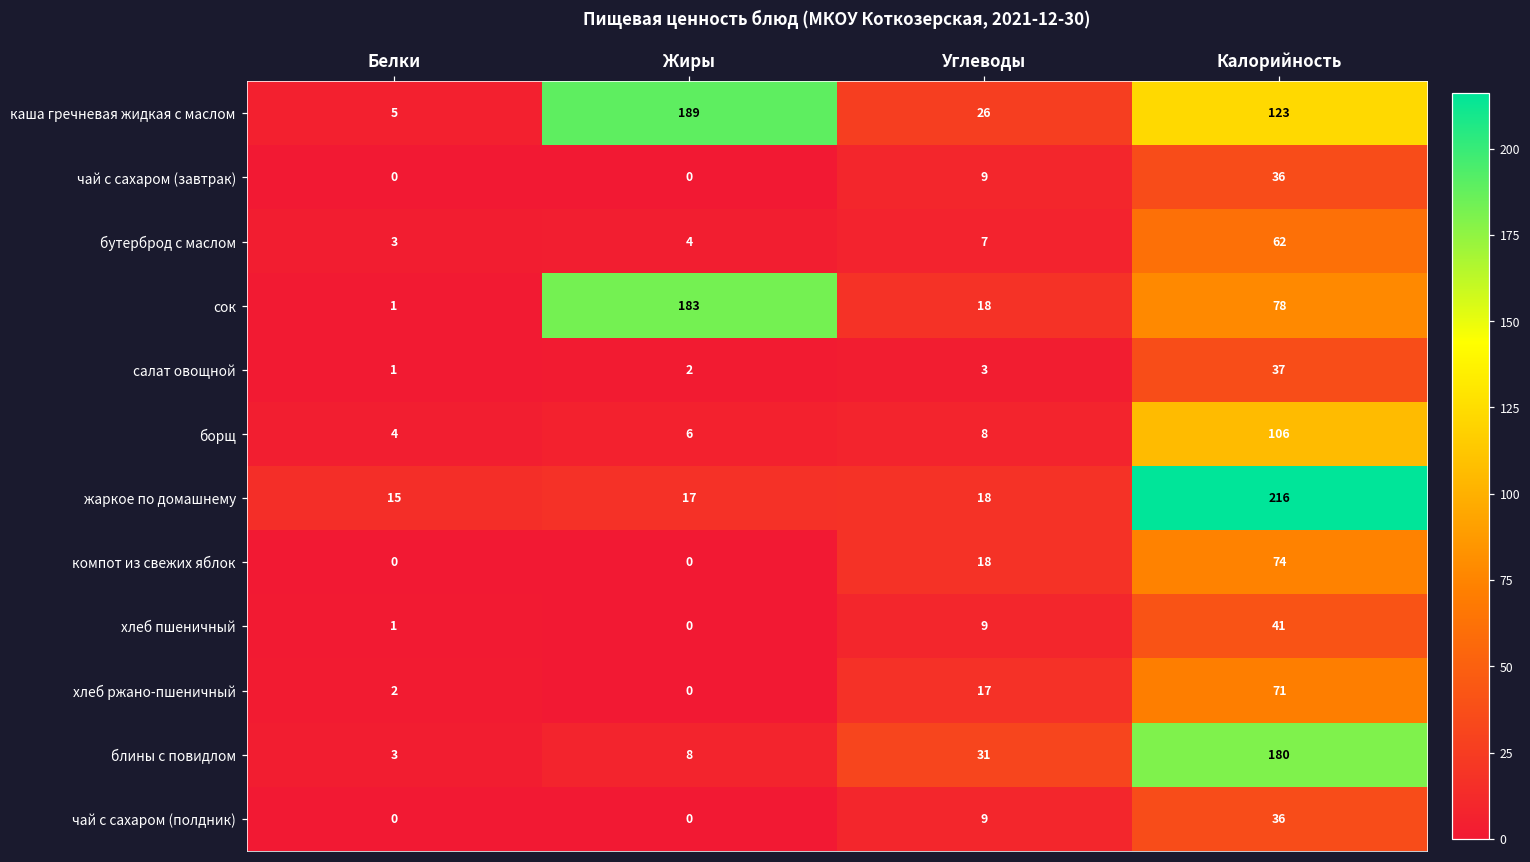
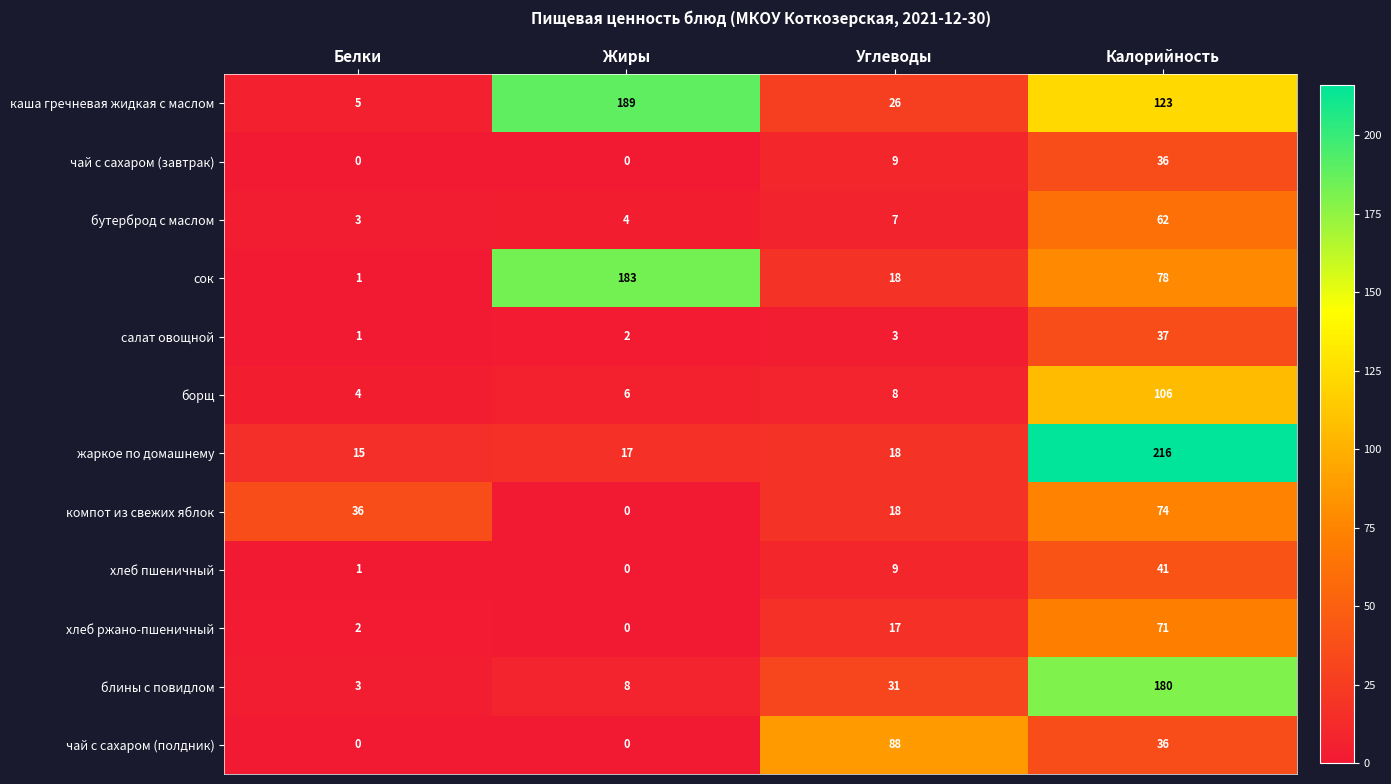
компот из свежих яблок, Белки: 0 -> 36
чай с сахаром (полдник), Углеводы: 9 -> 88
